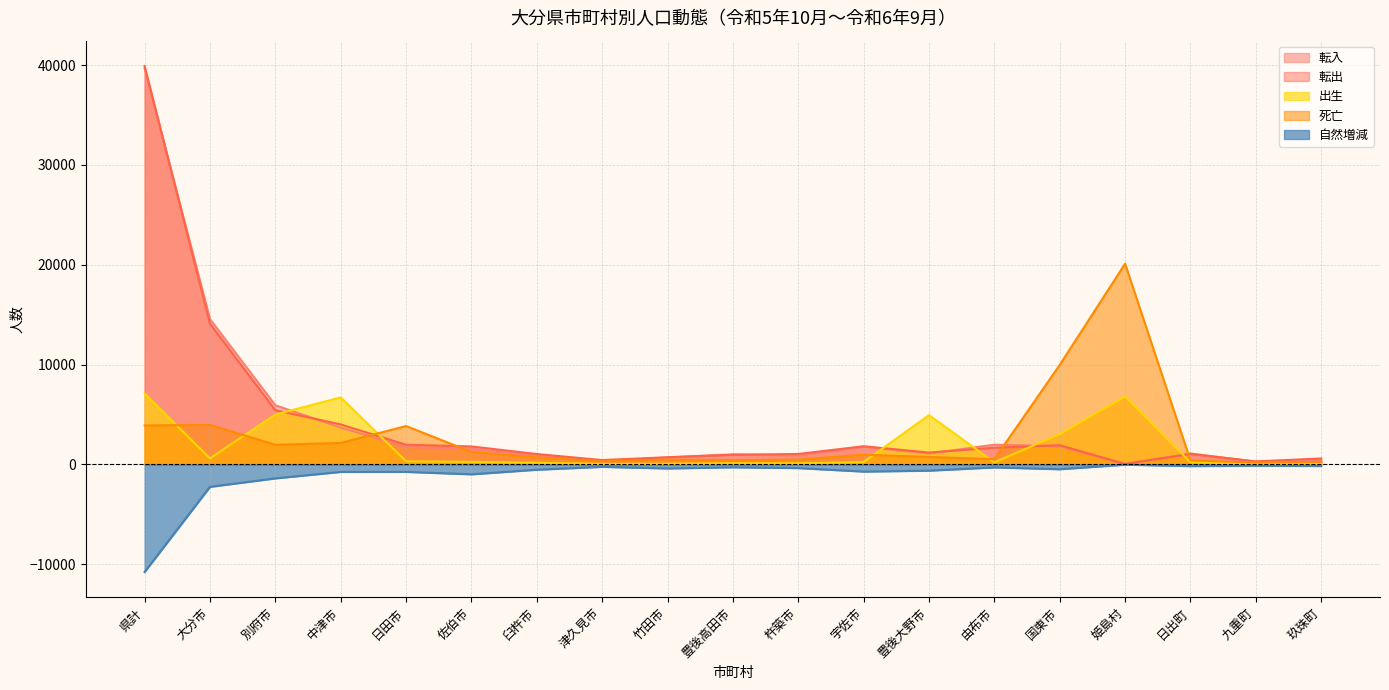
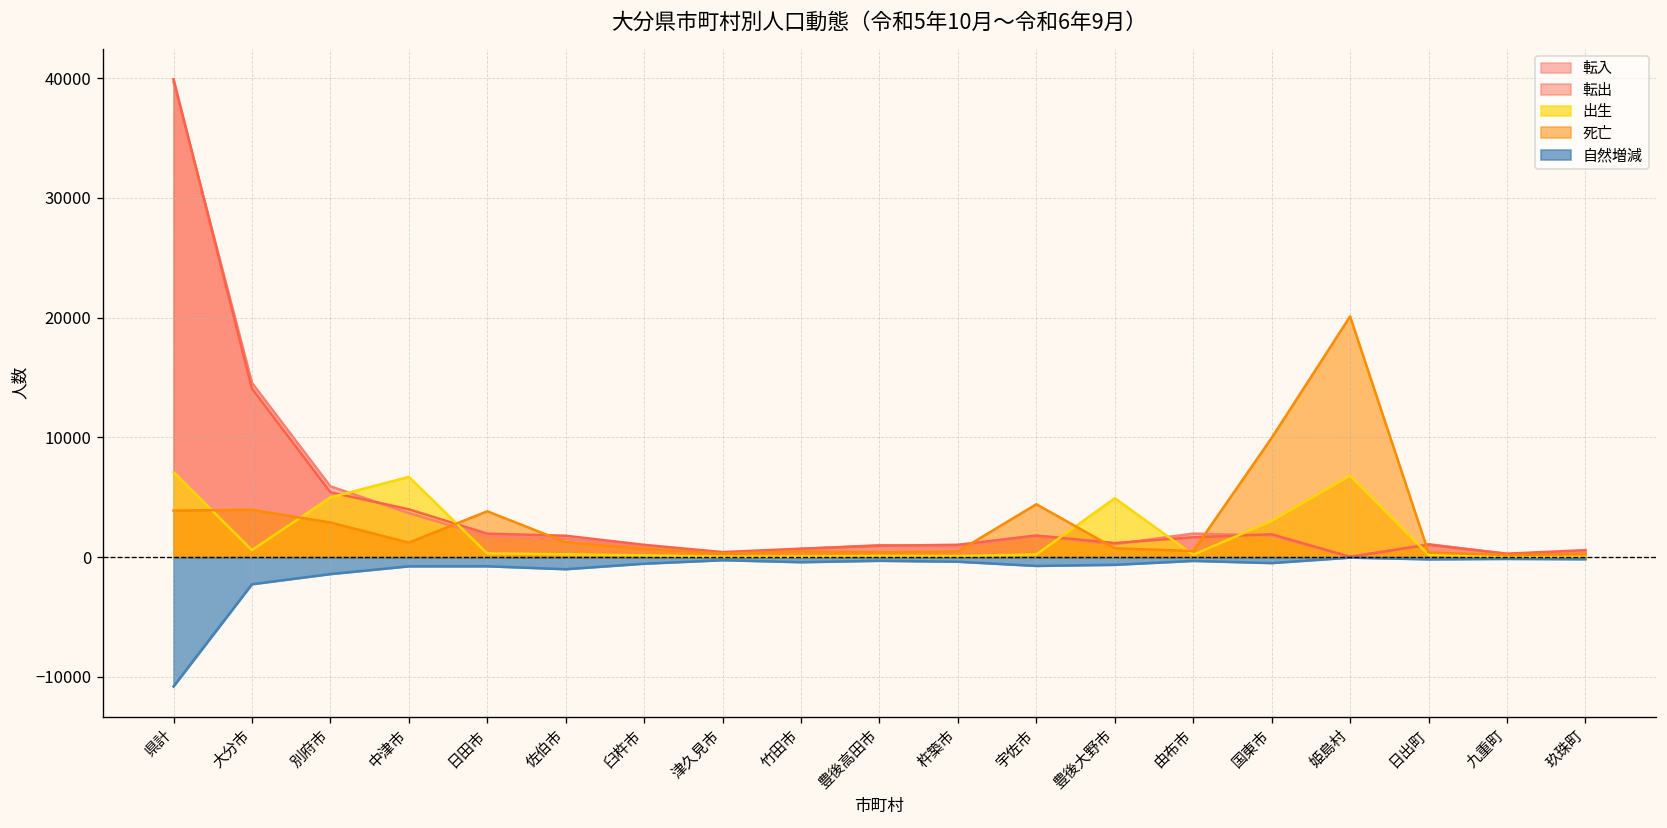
死亡, 別府市: 2000 -> 3000
死亡, 中津市: 2000 -> 1000
死亡, 宇佐市: 1000 -> 4000
